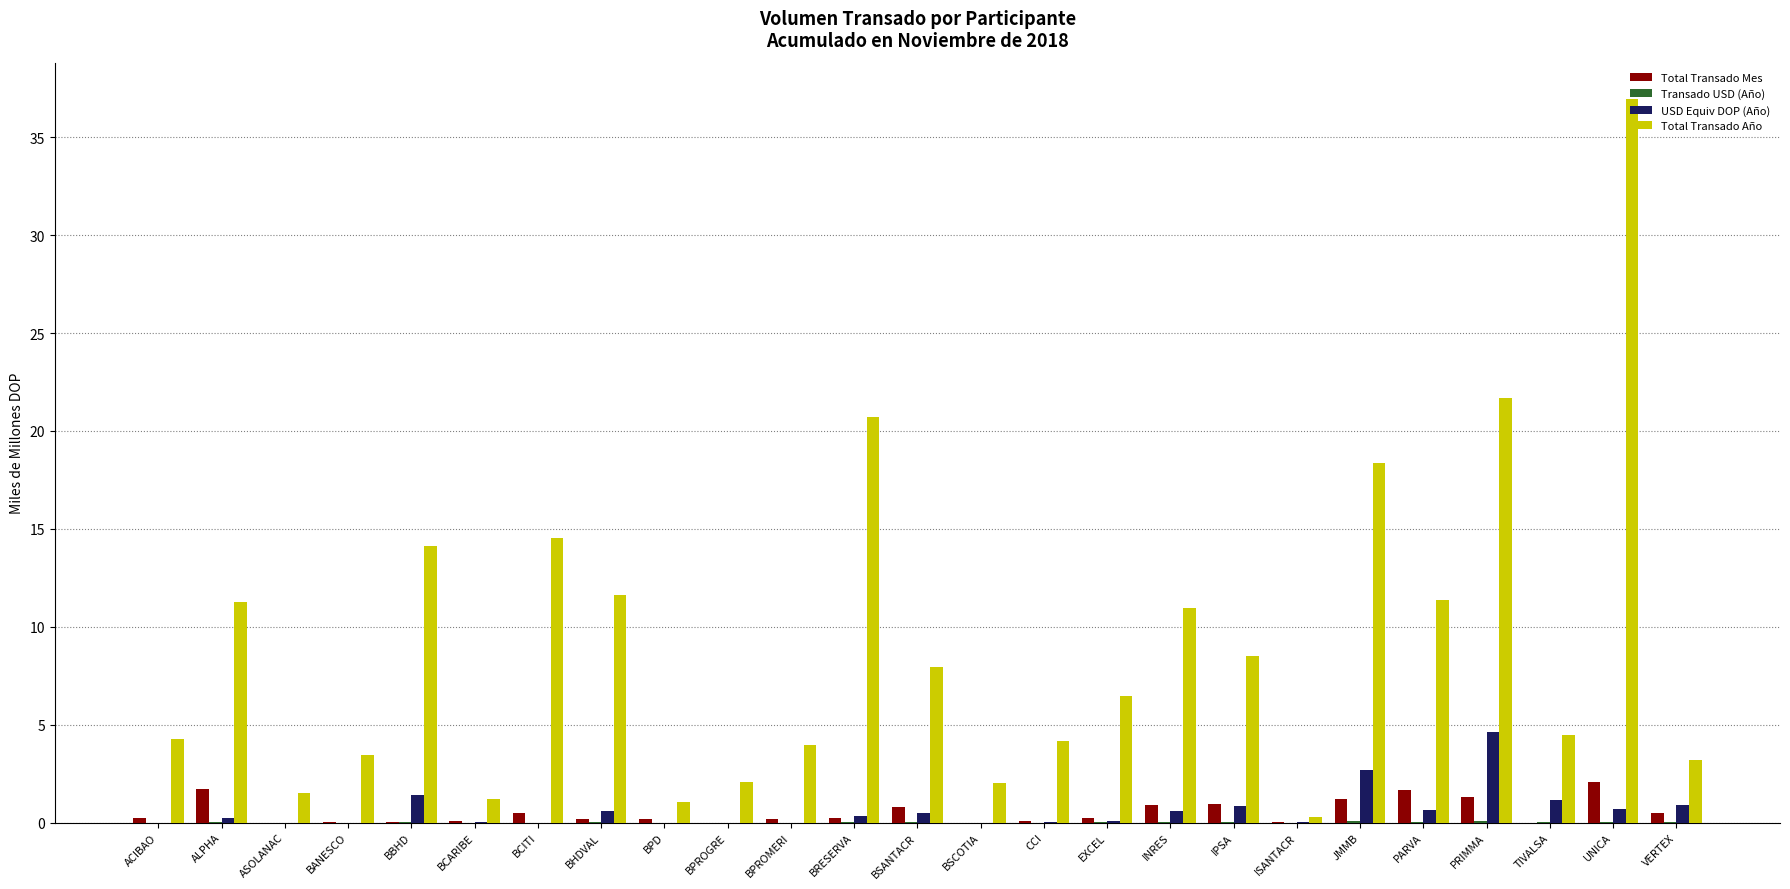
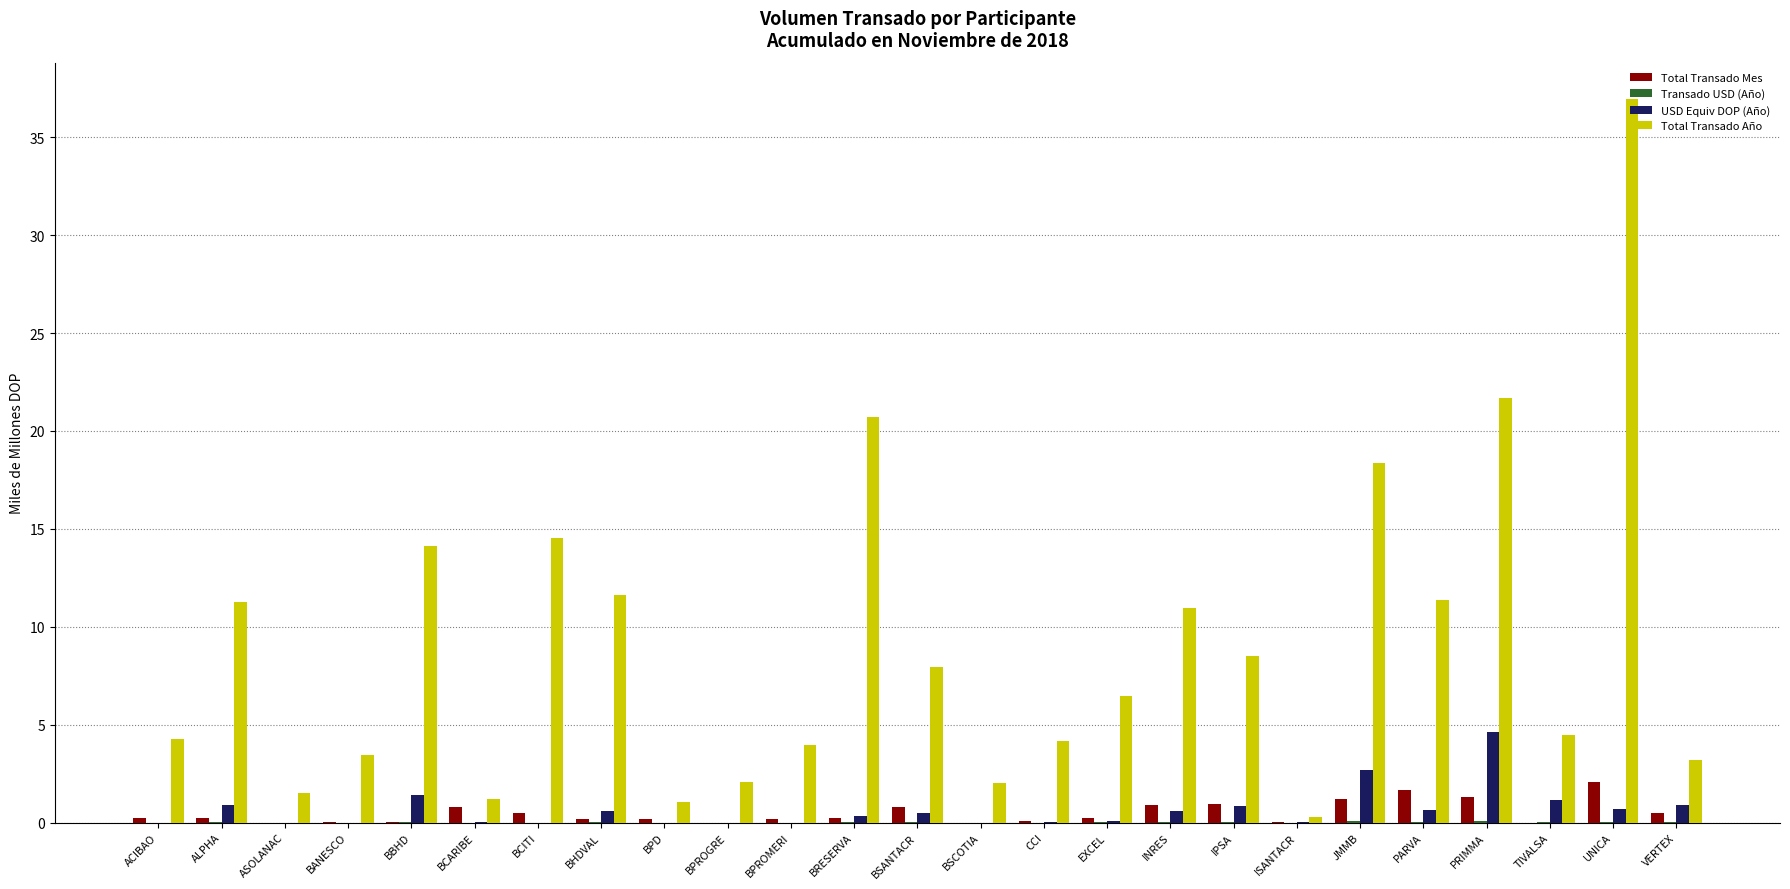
Total Transado Mes, ALPHA: 1.7 -> 0.2
USD Equiv DOP (Año), ALPHA: 0.3 -> 0.9
Total Transado Mes, BCARIBE: 0.1 -> 0.8
